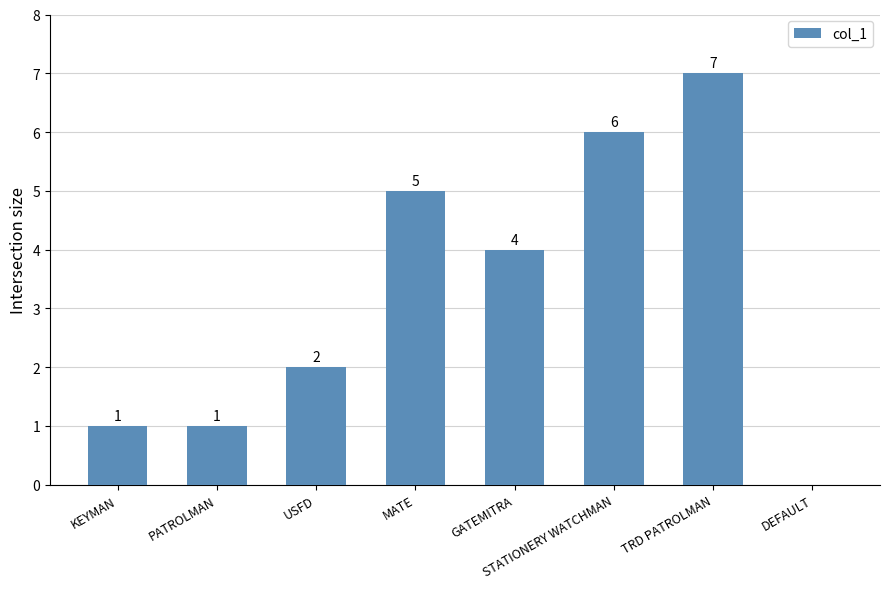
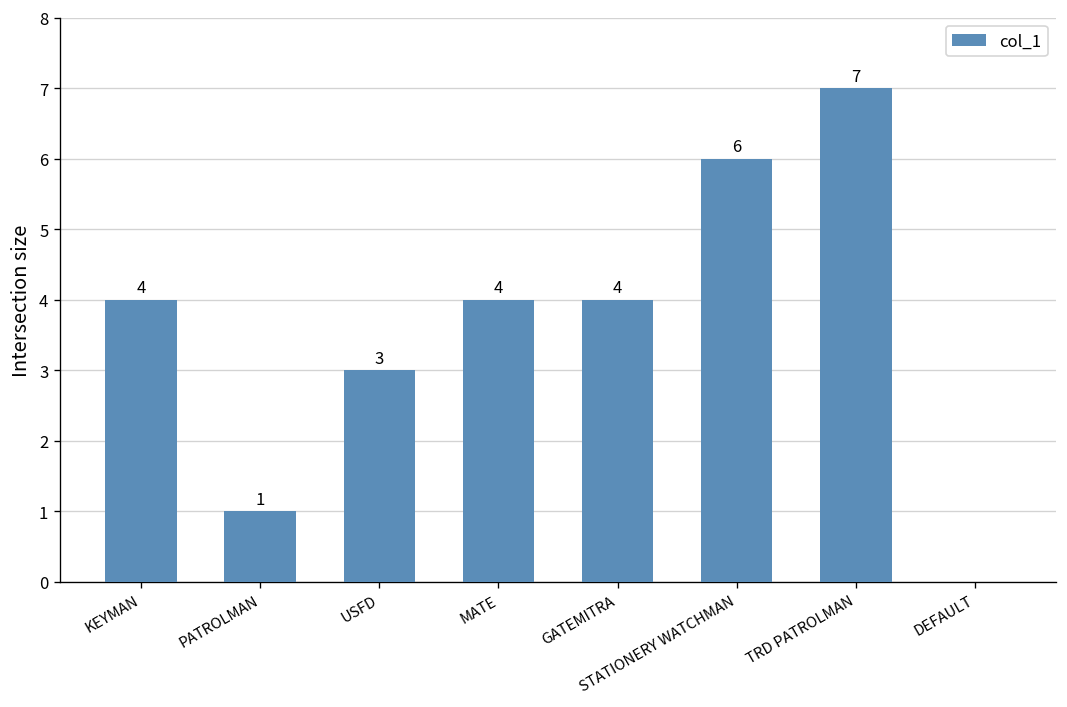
KEYMAN: 1 -> 4
USFD: 2 -> 3
MATE: 5 -> 4
